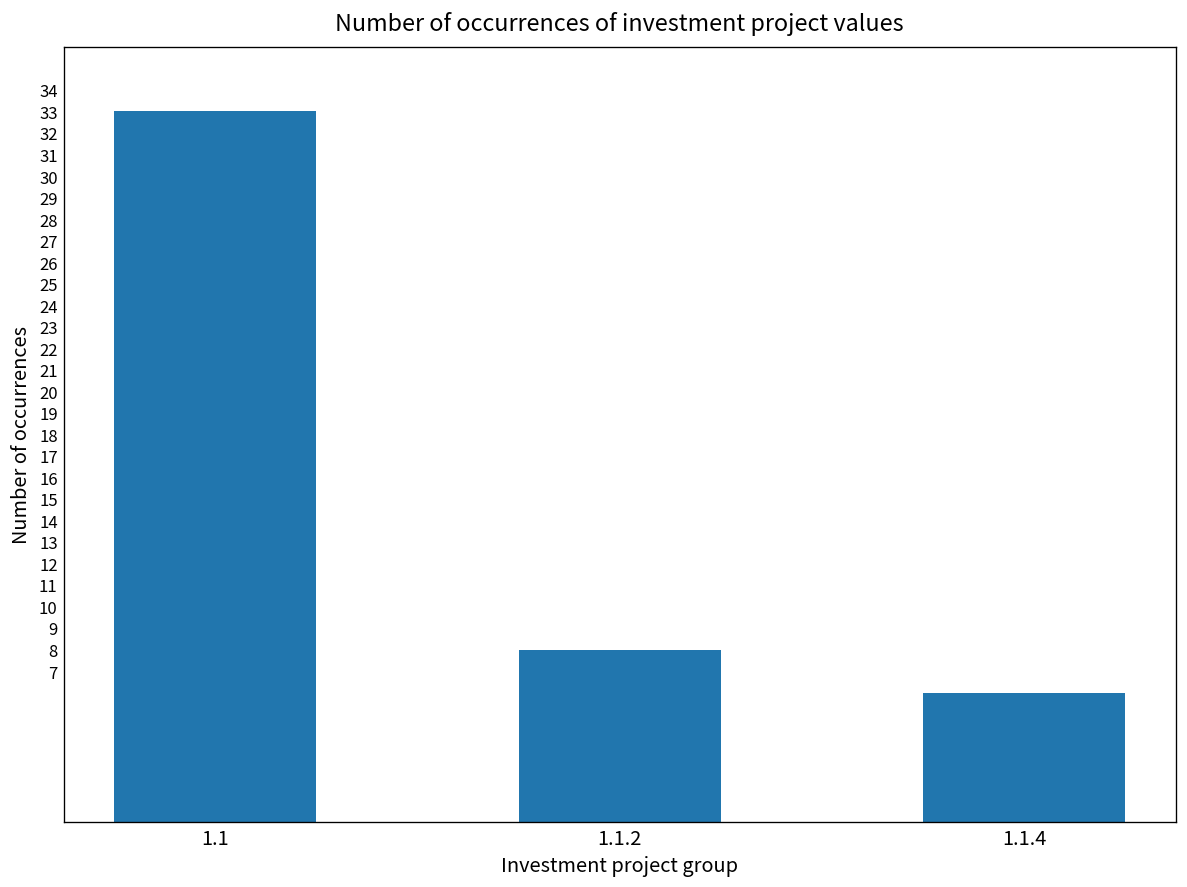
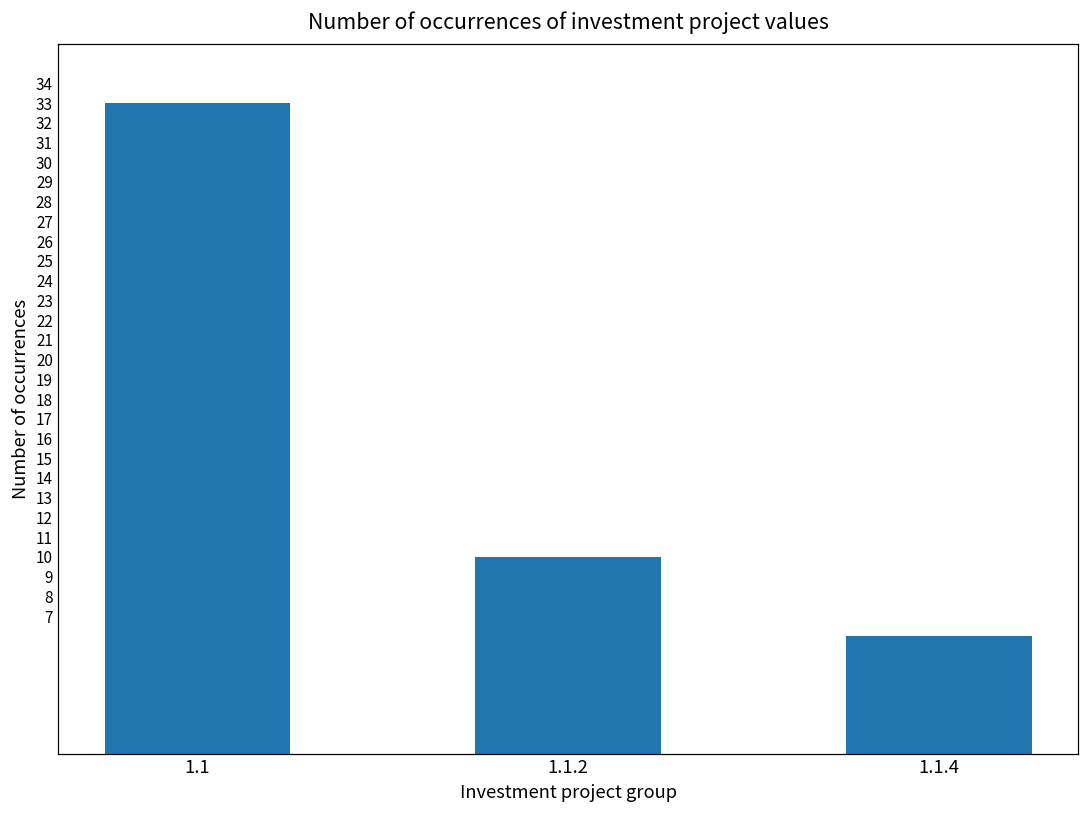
1.1.2: 8 -> 10
